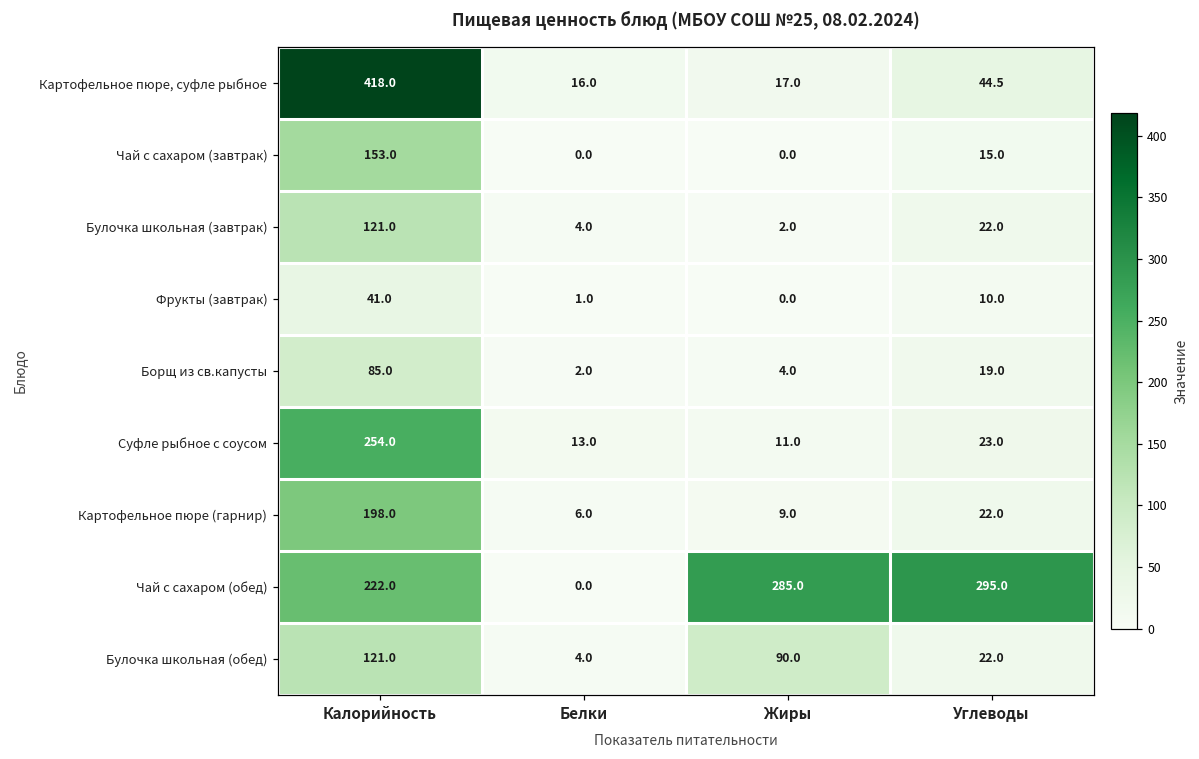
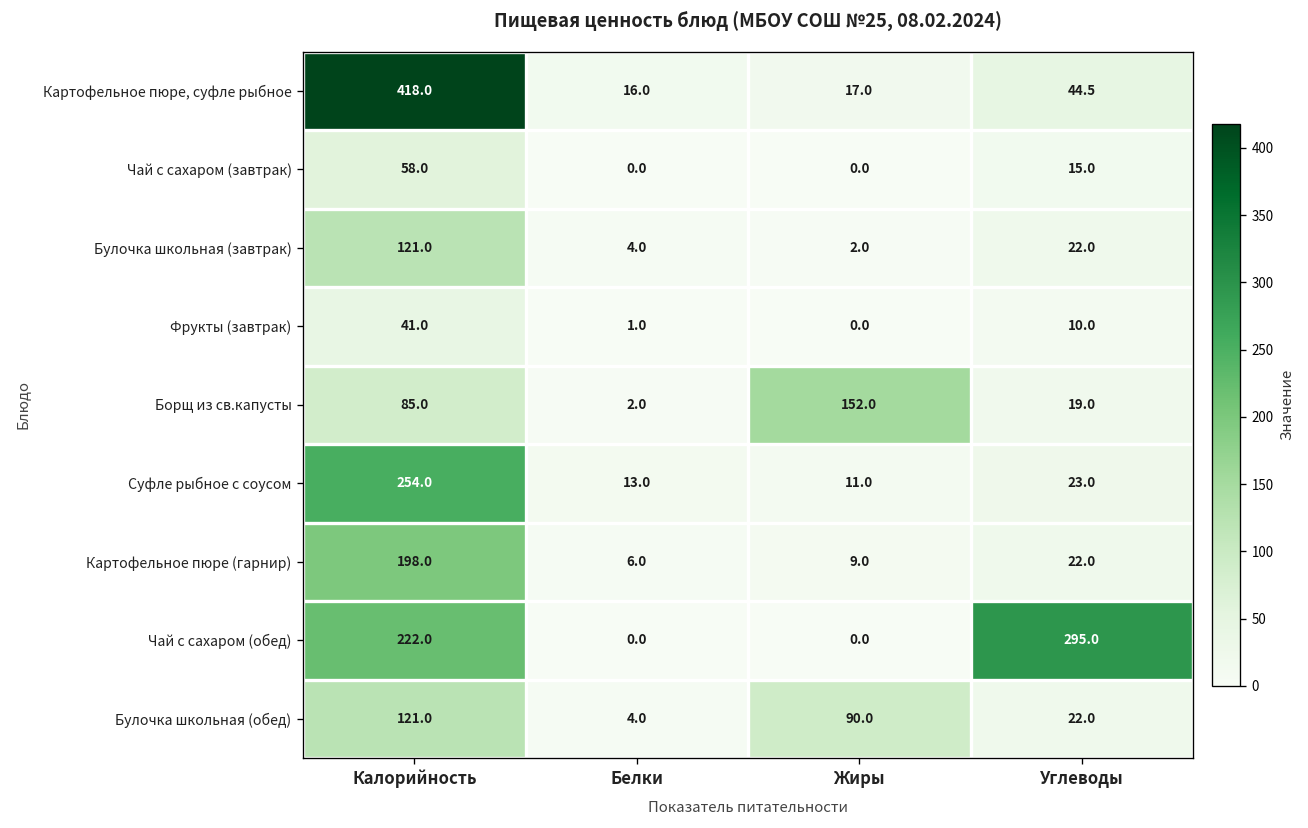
Чай с сахаром (завтрак), Калорийность: 153.0 -> 58.0
Борщ из св.капусты, Жиры: 4.0 -> 152.0
Чай с сахаром (обед), Жиры: 285.0 -> 0.0
